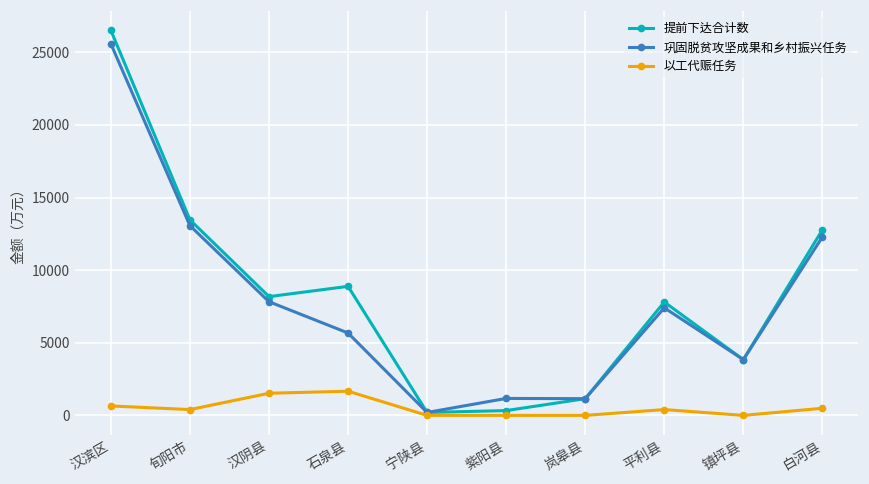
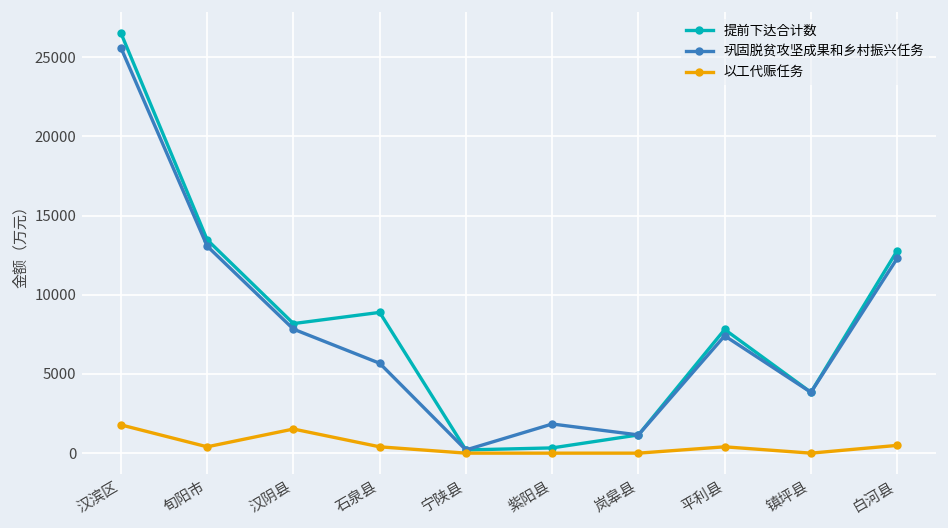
以工代赈任务, 汉滨区: 700 -> 1800
以工代赈任务, 石泉县: 1700 -> 400
巩固脱贫攻坚成果和乡村振兴任务, 紫阳县: 1200 -> 1800
